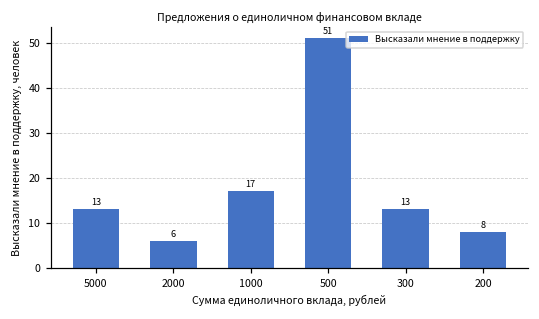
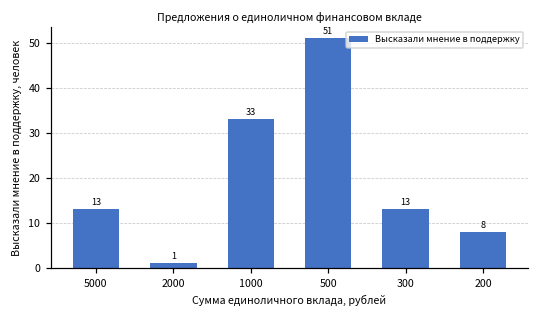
2000: 6 -> 1
1000: 17 -> 33
